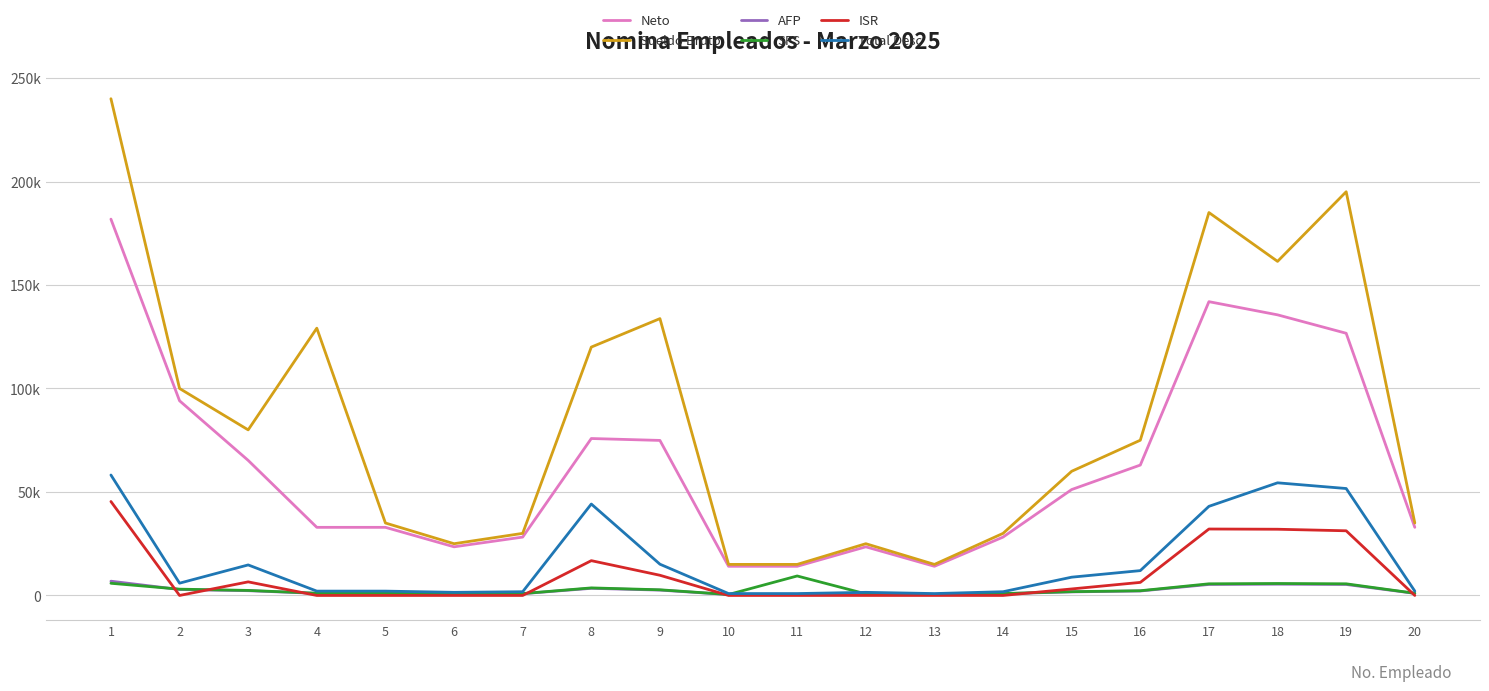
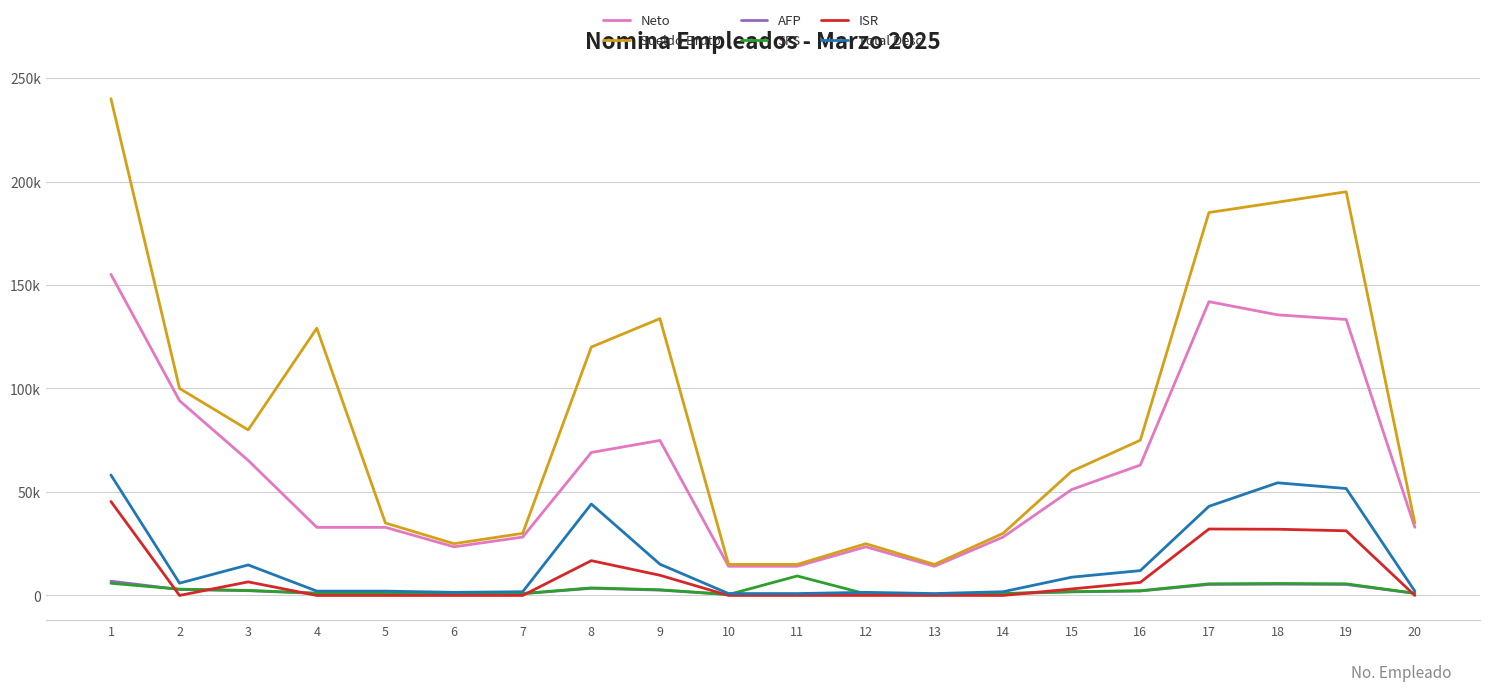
Neto, 1: 182000 -> 155000
Neto, 8: 76000 -> 69000
Sueldo Bruto, 18: 161000 -> 190000
Neto, 19: 127000 -> 133000
